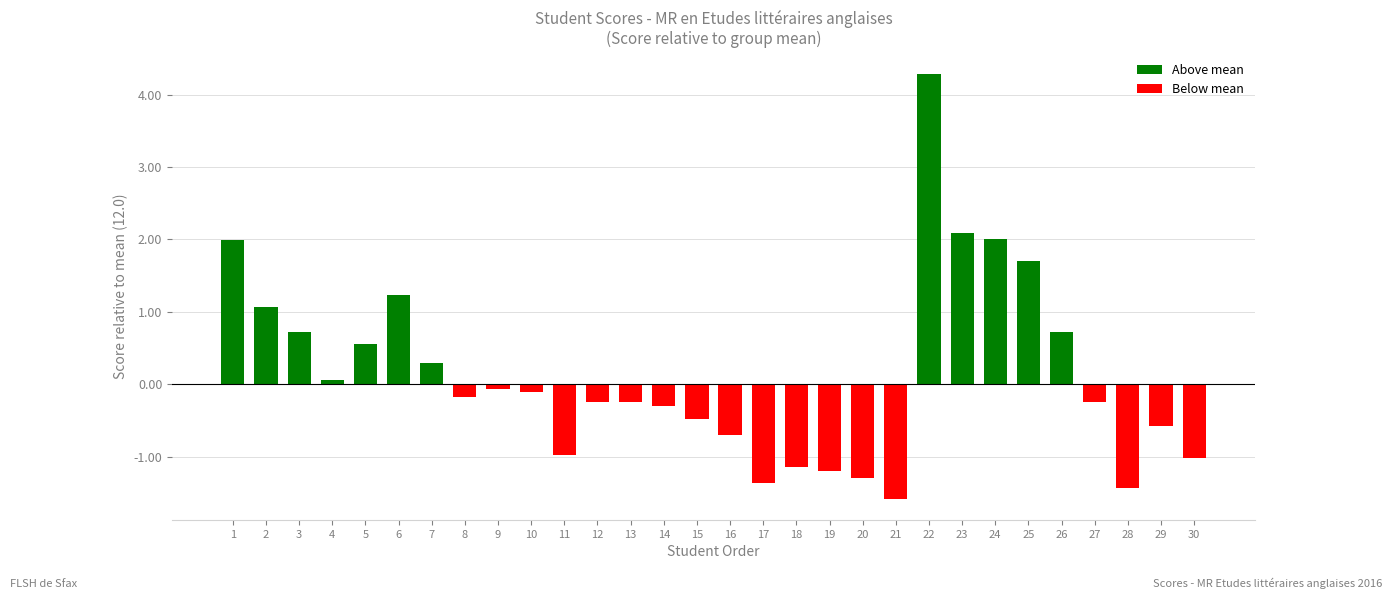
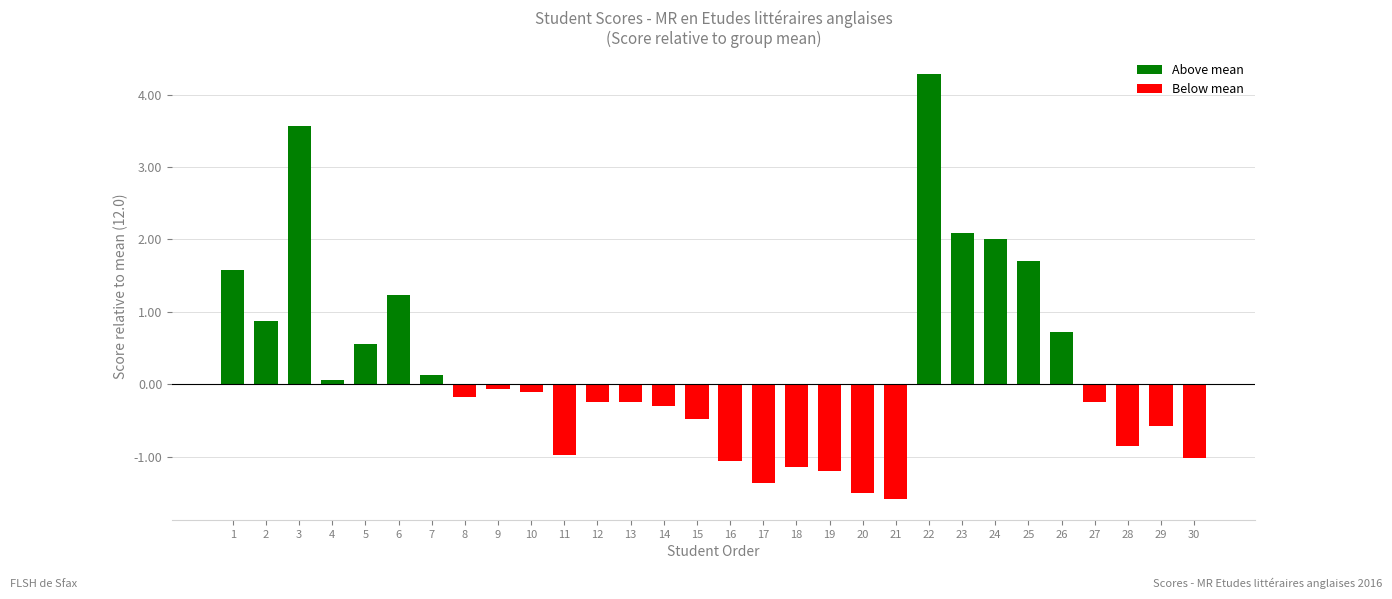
1: 2.0 -> 1.6
2: 1.1 -> 0.9
3: 0.7 -> 3.6
7: 0.3 -> 0.1
16: -0.7 -> -1.1
20: -1.3 -> -1.5
28: -1.4 -> -0.8
